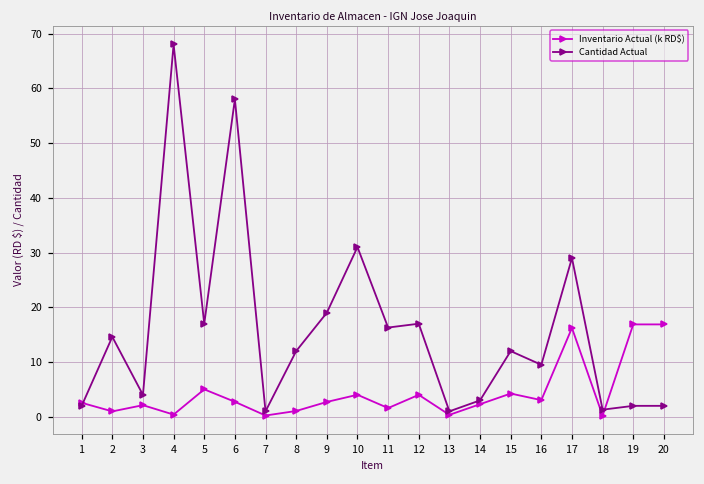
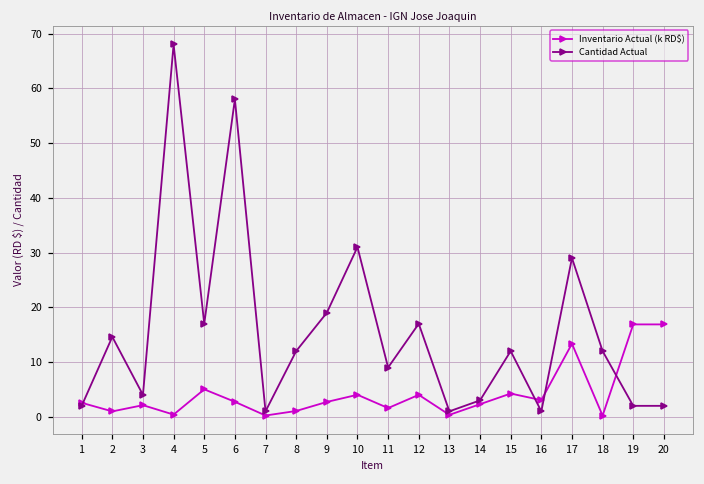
Cantidad Actual, 11: 16 -> 9
Cantidad Actual, 16: 10 -> 1
Inventario Actual (k RD$), 17: 16 -> 13
Cantidad Actual, 18: 1 -> 12
